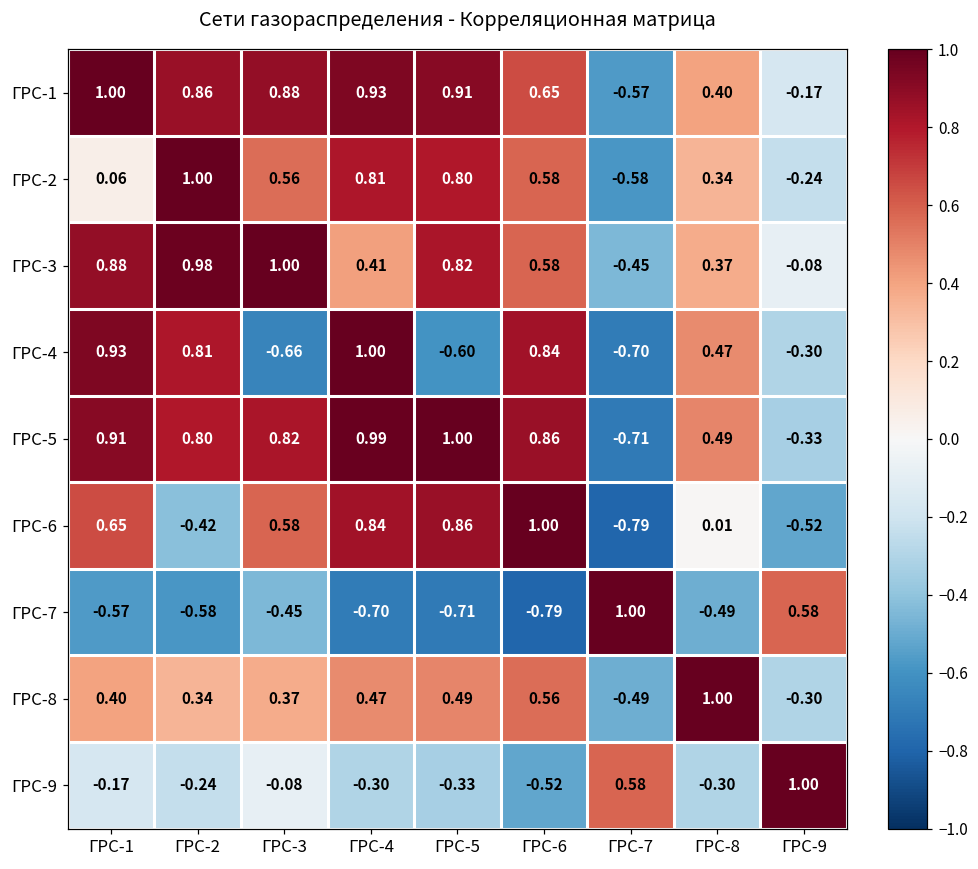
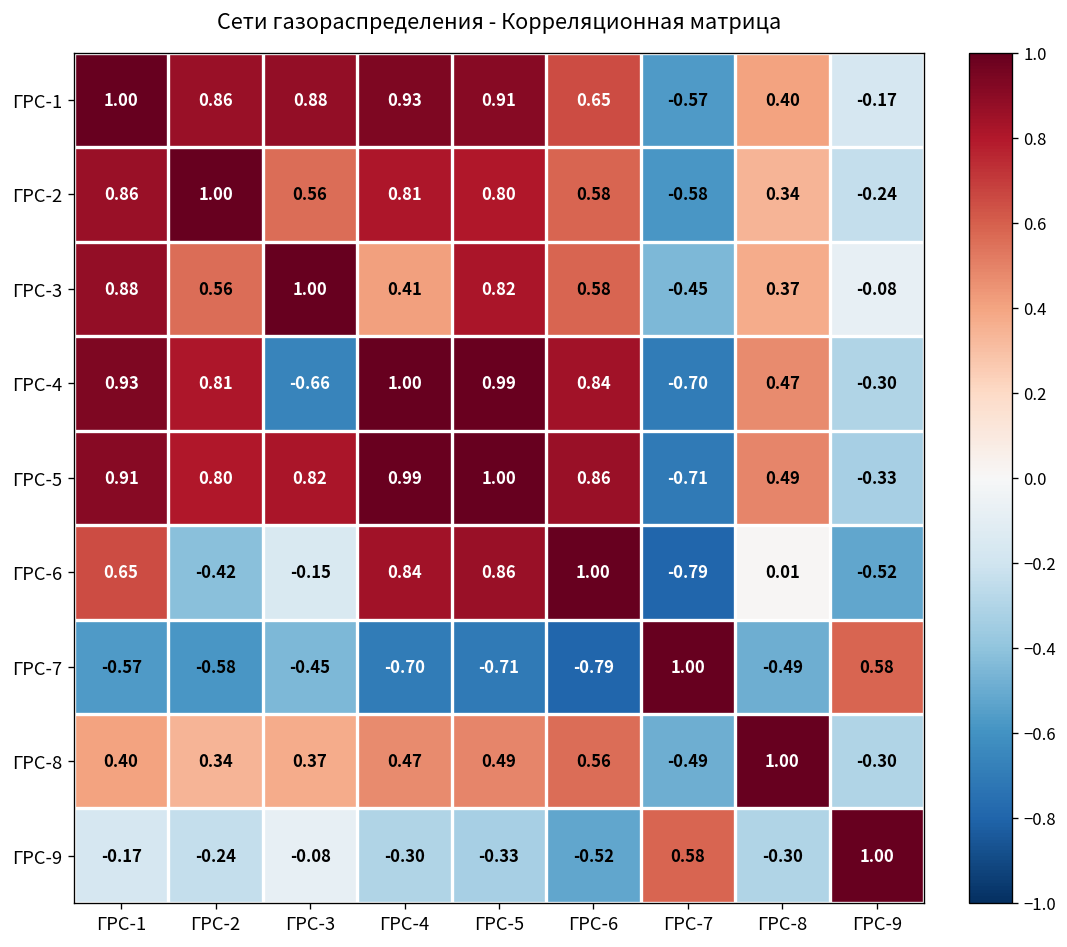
ГРС-2, ГРС-1: 0.06 -> 0.86
ГРС-3, ГРС-2: 0.98 -> 0.56
ГРС-4, ГРС-5: -0.60 -> 0.99
ГРС-6, ГРС-3: 0.58 -> -0.15
